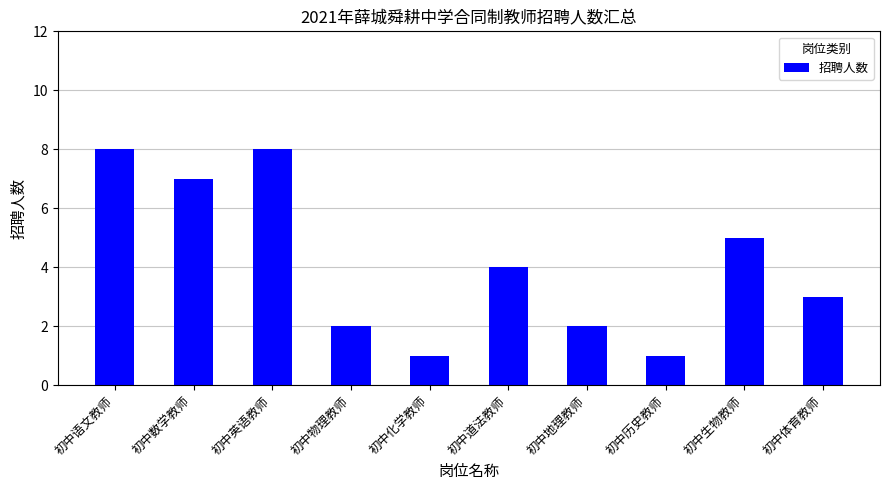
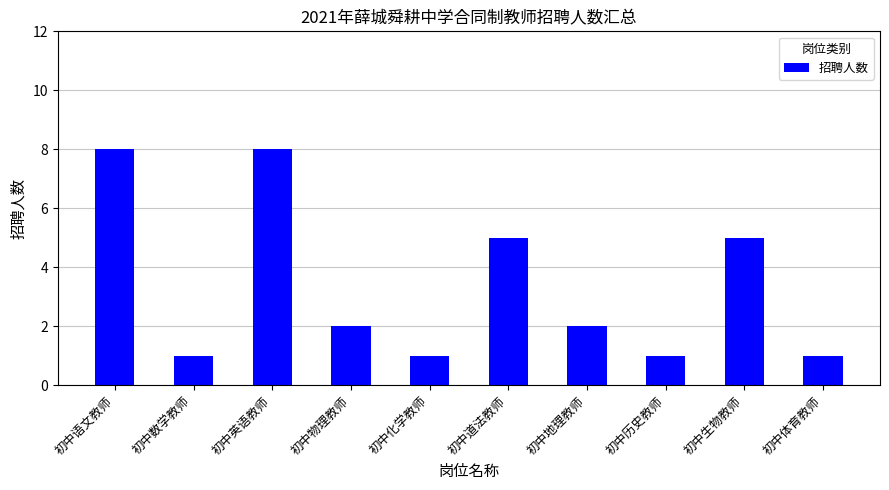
初中数学教师: 7 -> 1
初中道法教师: 4 -> 5
初中体育教师: 3 -> 1
